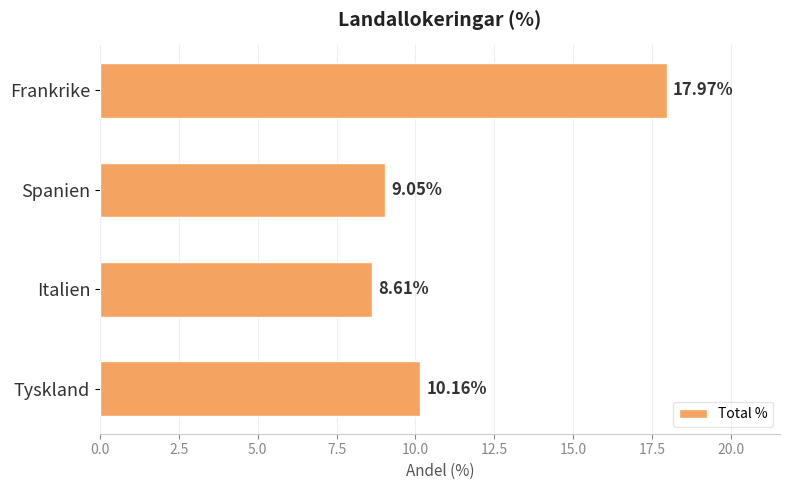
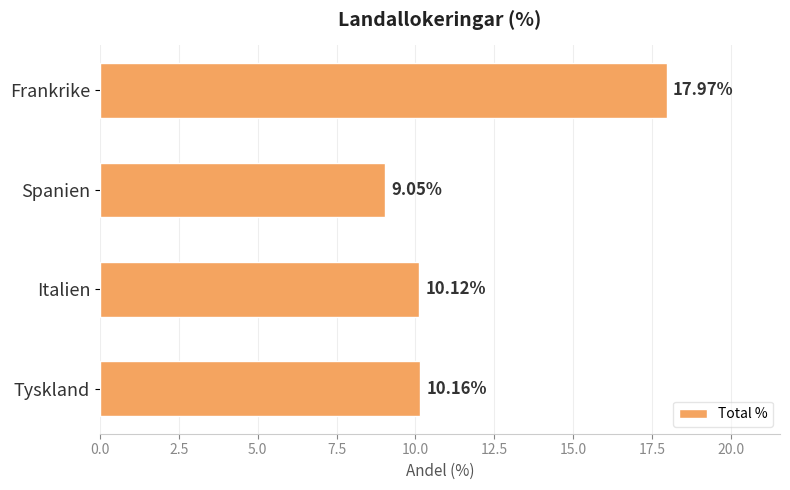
Italien: 8.61% -> 10.12%
